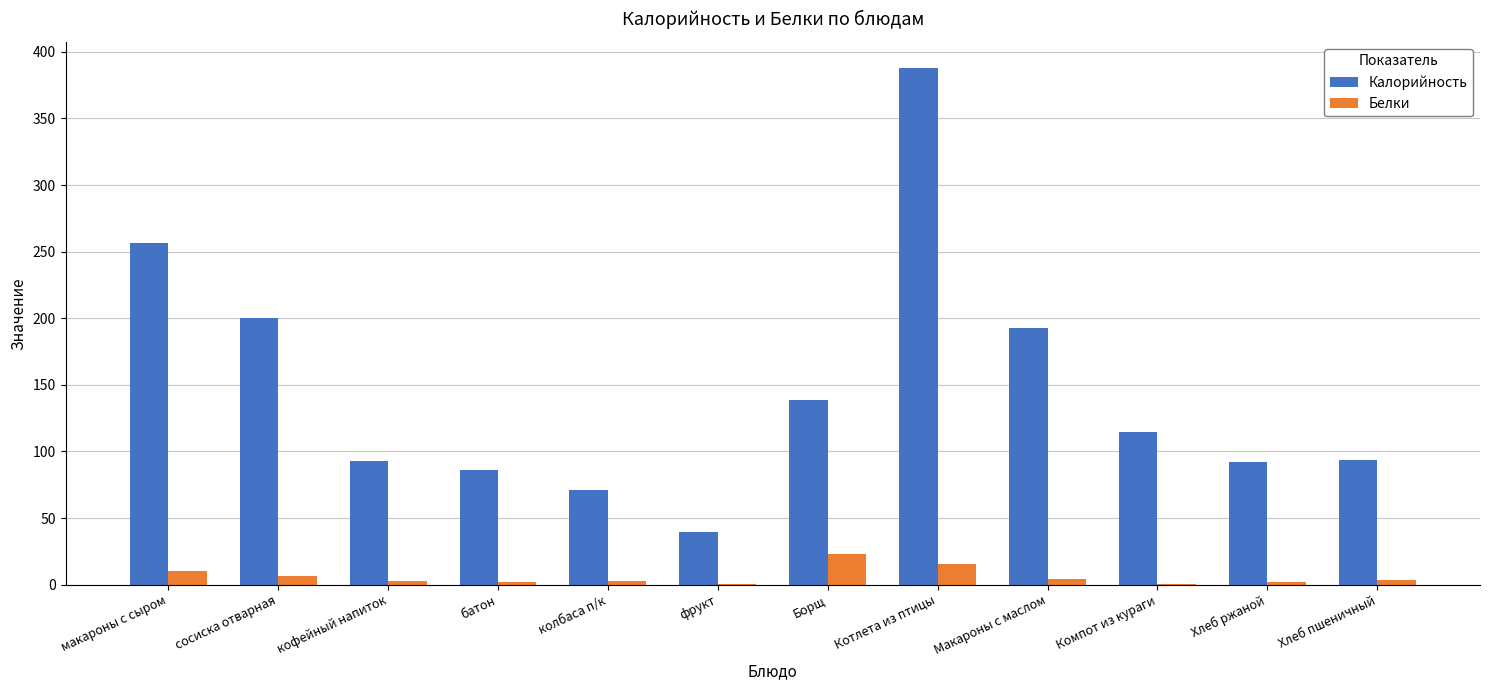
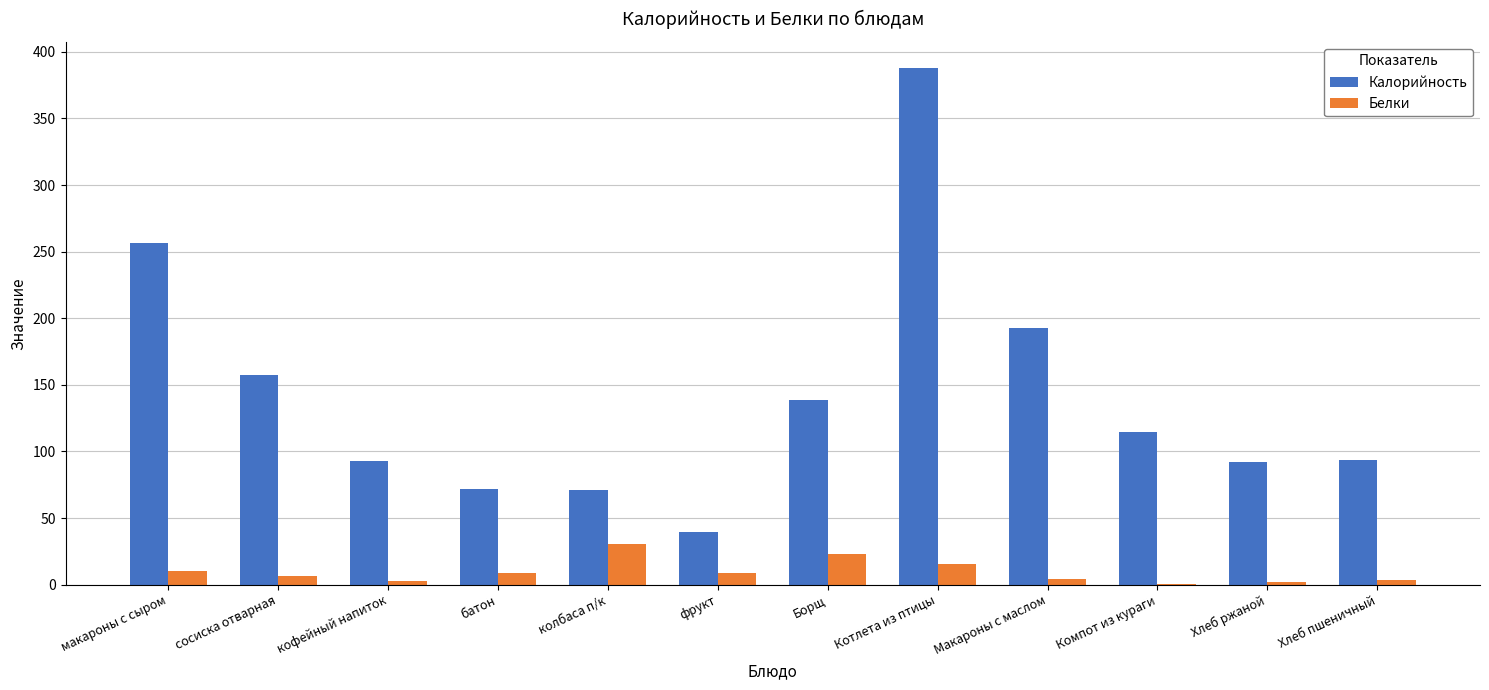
Калорийность, сосиска отварная: 200 -> 157
Калорийность, батон: 86 -> 72
Белки, батон: 2 -> 9
Белки, колбаса п/к: 3 -> 30
Белки, фрукт: 0 -> 9
